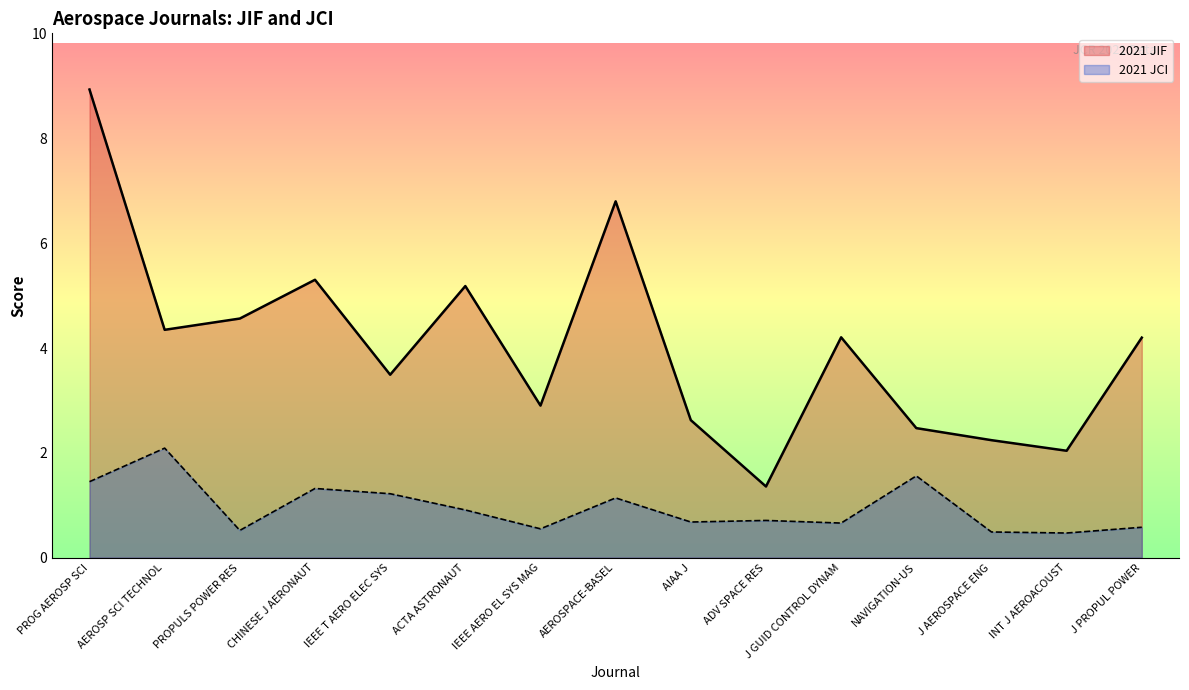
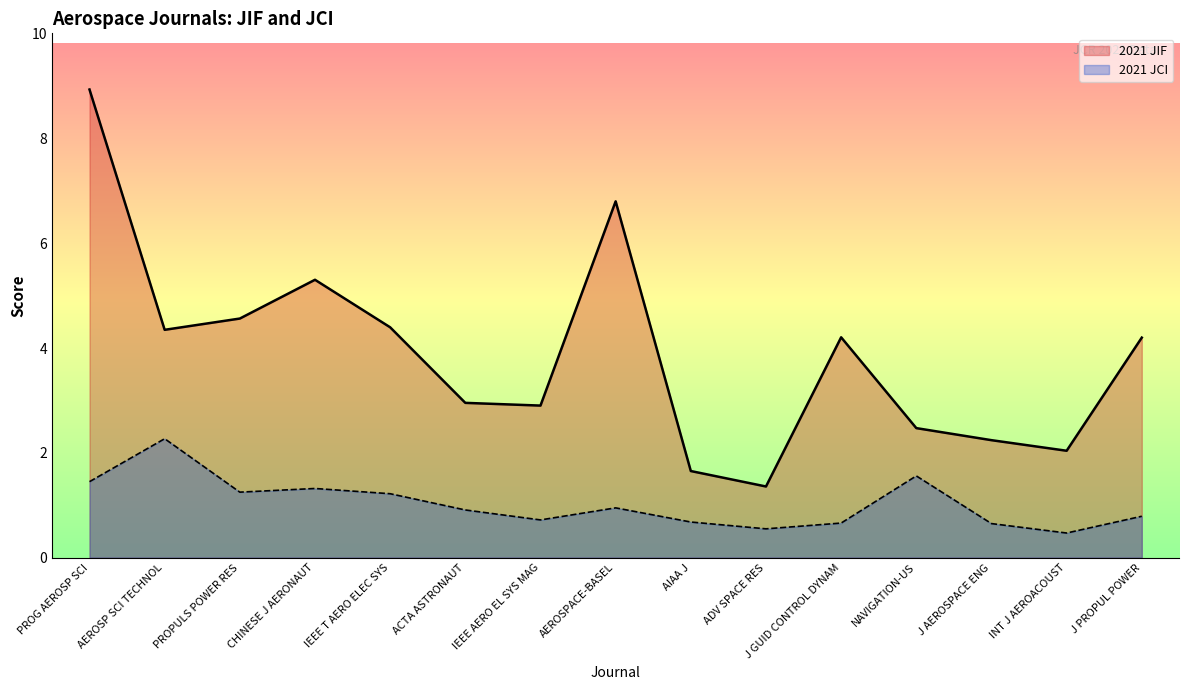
2021 JCI, AEROSP SCI TECHNOL: 2.1 -> 2.3
2021 JCI, PROPULS POWER RES: 0.5 -> 1.3
2021 JIF, IEEE T AERO ELEC SYS: 3.5 -> 4.4
2021 JIF, ACTA ASTRONAUT: 5.2 -> 3.0
2021 JCI, IEEE AERO EL SYS MAG: 0.6 -> 0.7
2021 JCI, AEROSPACE-BASEL: 1.1 -> 1.0
2021 JIF, AIAA J: 2.6 -> 1.7
2021 JCI, ADV SPACE RES: 0.7 -> 0.6
2021 JCI, J AEROSPACE ENG: 0.5 -> 0.7
2021 JCI, J PROPUL POWER: 0.6 -> 0.8
